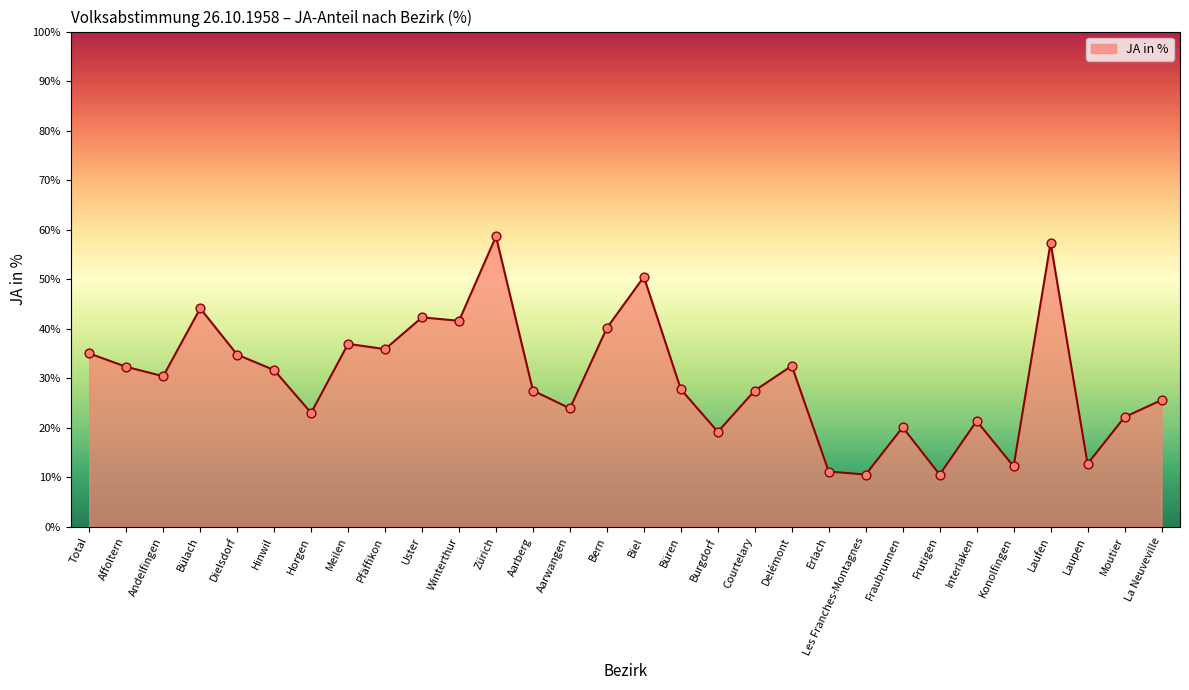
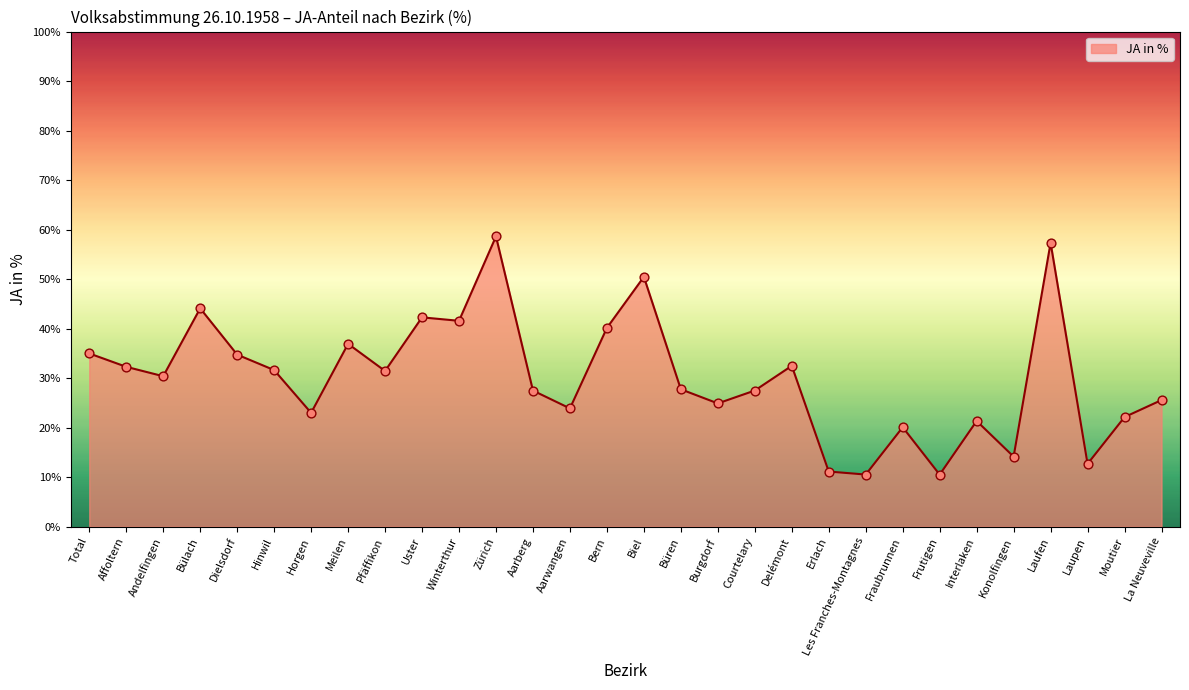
Pfäffikon: 36% -> 31%
Burgdorf: 19% -> 25%
Konolfingen: 12% -> 14%
